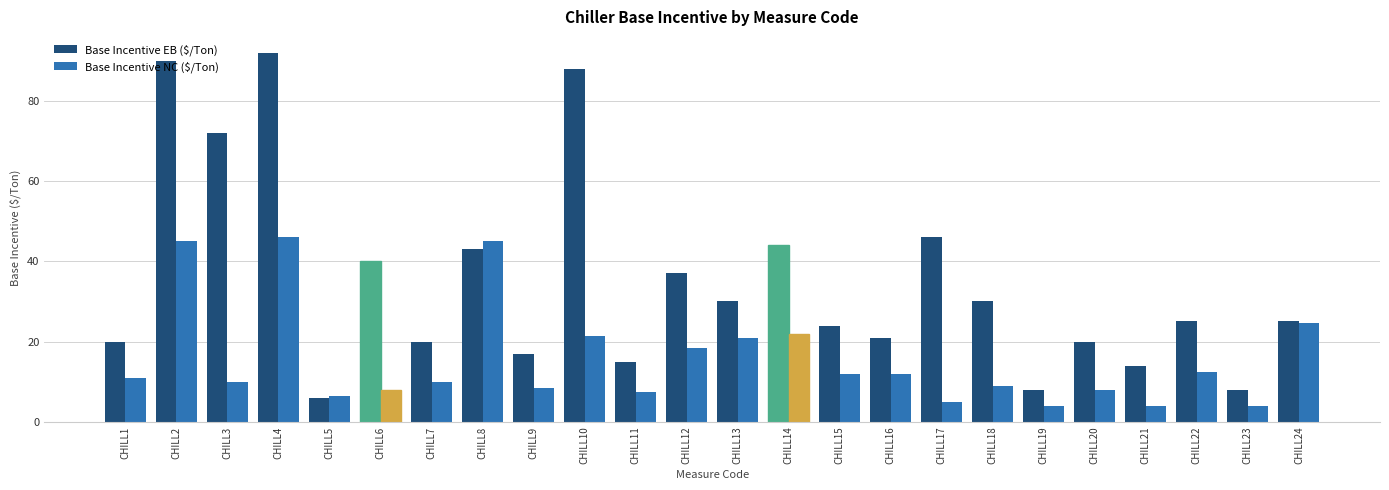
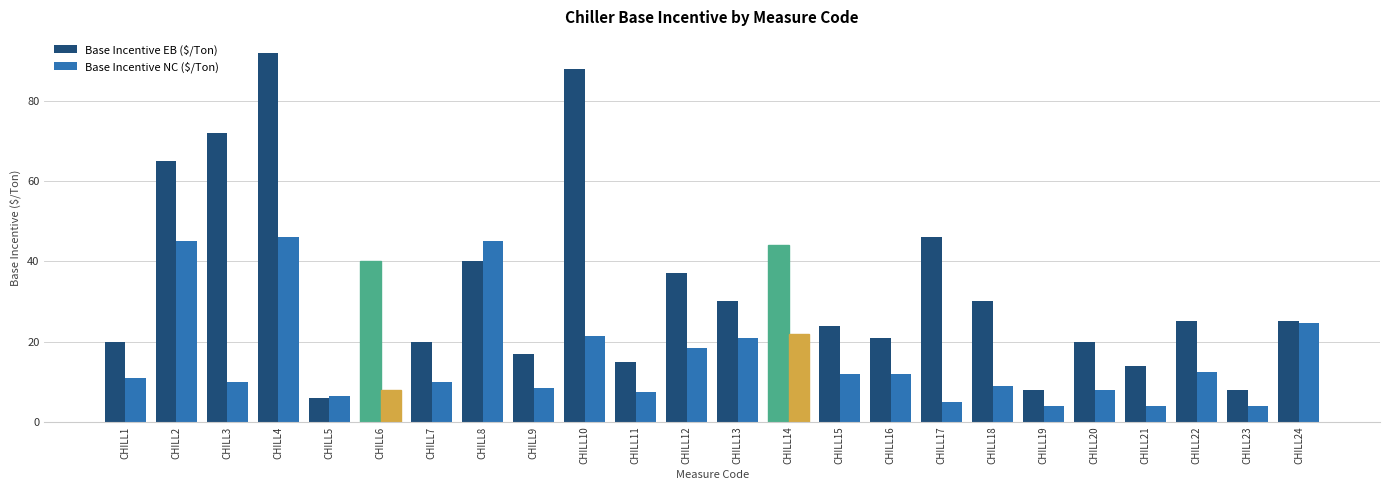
Base Incentive EB ($/Ton), CHILL2: 90 -> 65
Base Incentive EB ($/Ton), CHILL8: 43 -> 40
